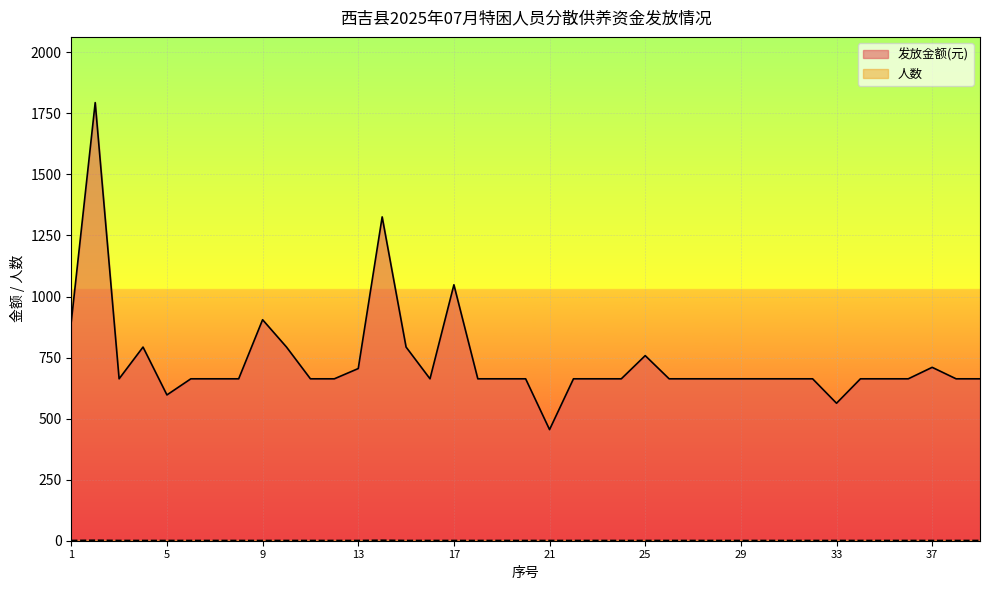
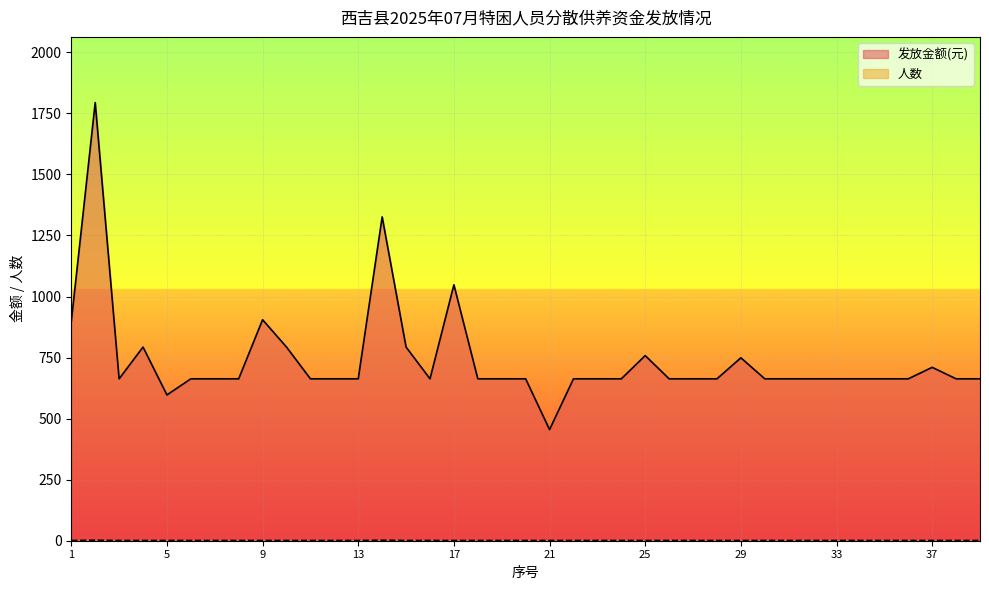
发放金额(元), 13: 710 -> 660
发放金额(元), 29: 660 -> 750
发放金额(元), 33: 560 -> 660
